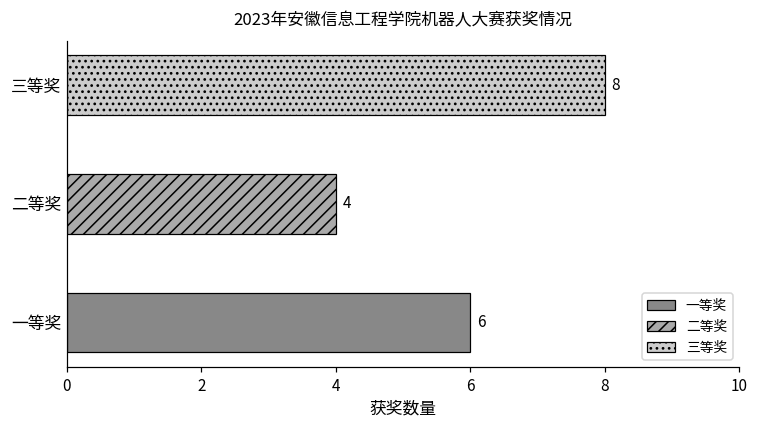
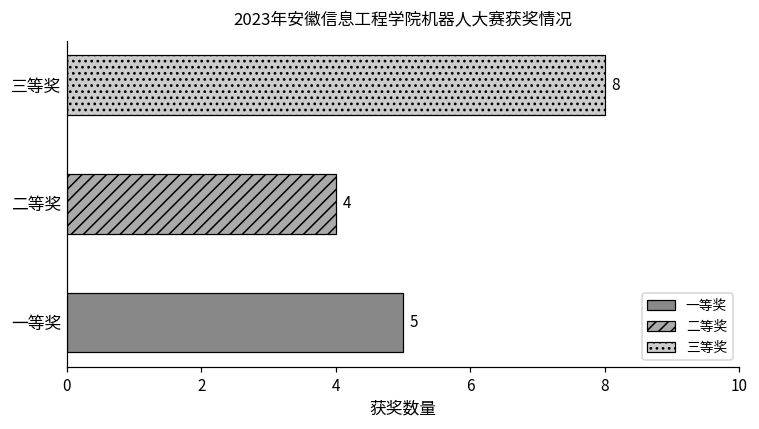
一等奖: 6 -> 5
